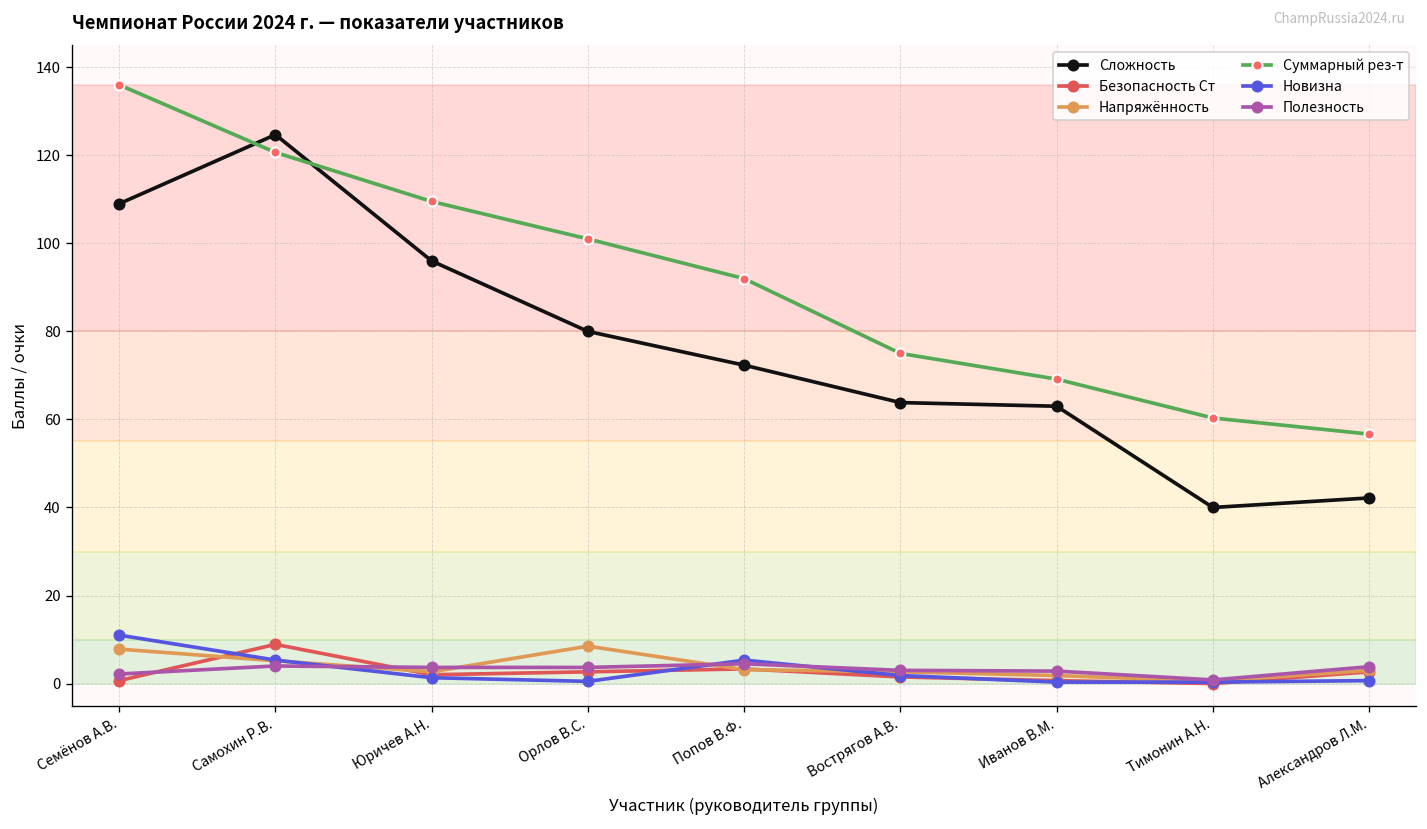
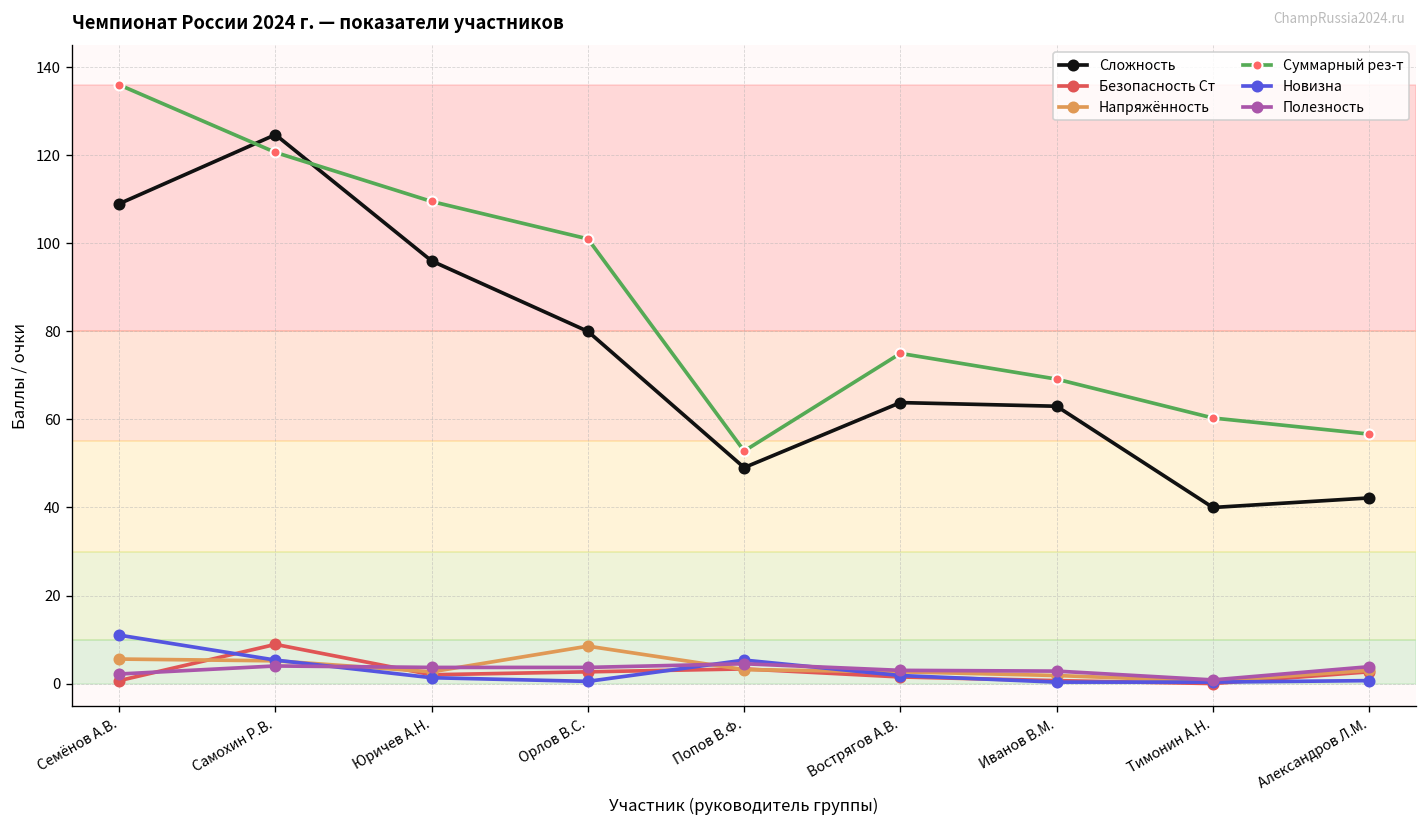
Напряжённость, Семёнов А.В.: 8 -> 6
Сложность, Попов В.Ф.: 72 -> 49
Суммарный рез-т, Попов В.Ф.: 92 -> 53
